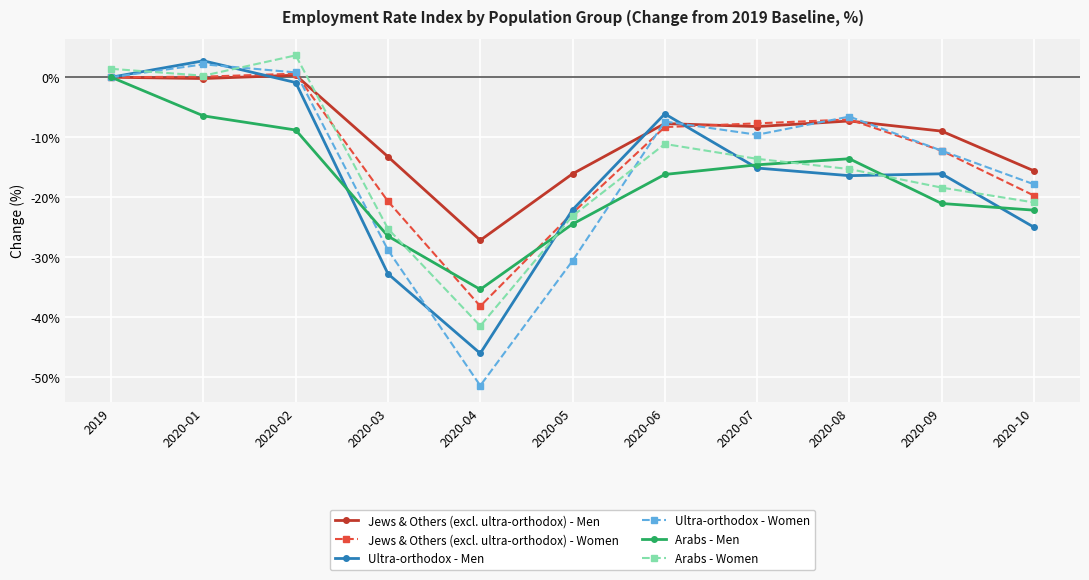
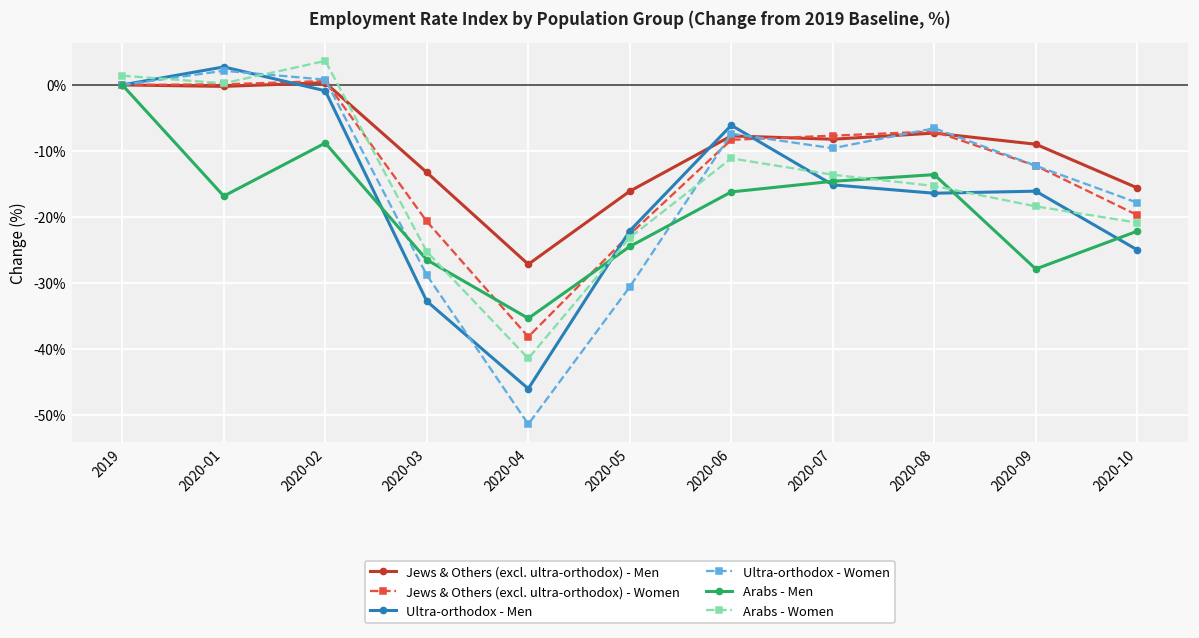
Arabs - Men, 2020-01: -6% -> -17%
Arabs - Men, 2020-09: -21% -> -28%
